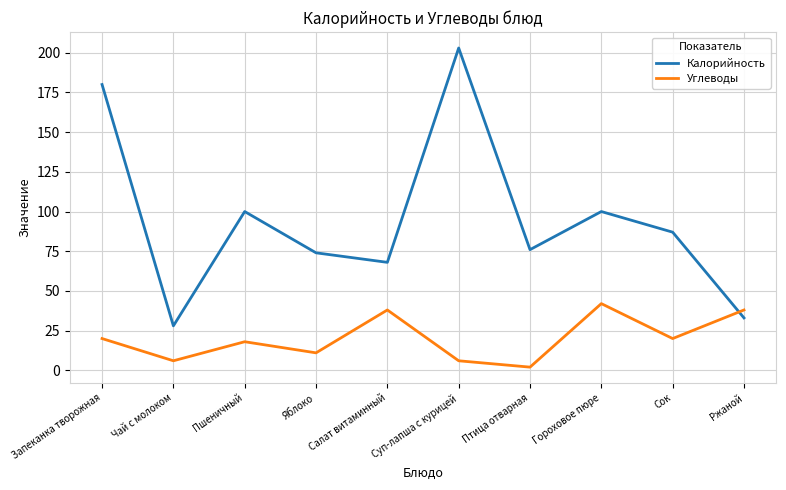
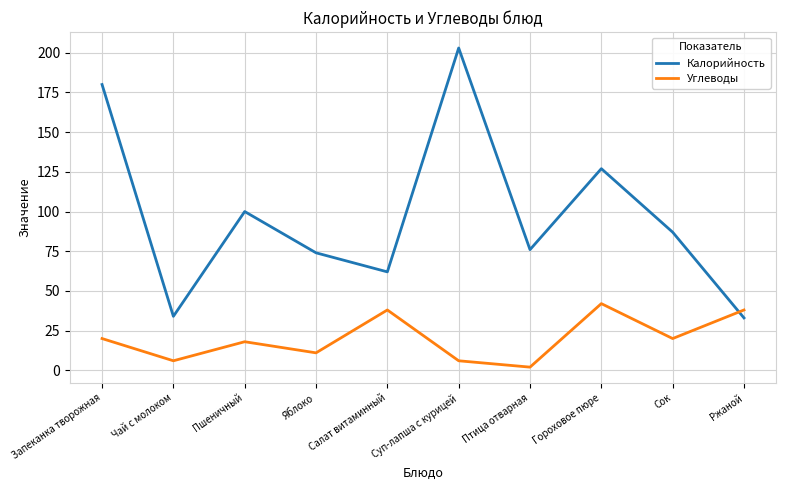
Калорийность, Чай с молоком: 28 -> 34
Калорийность, Салат витаминный: 68 -> 62
Калорийность, Гороховое пюре: 100 -> 127
